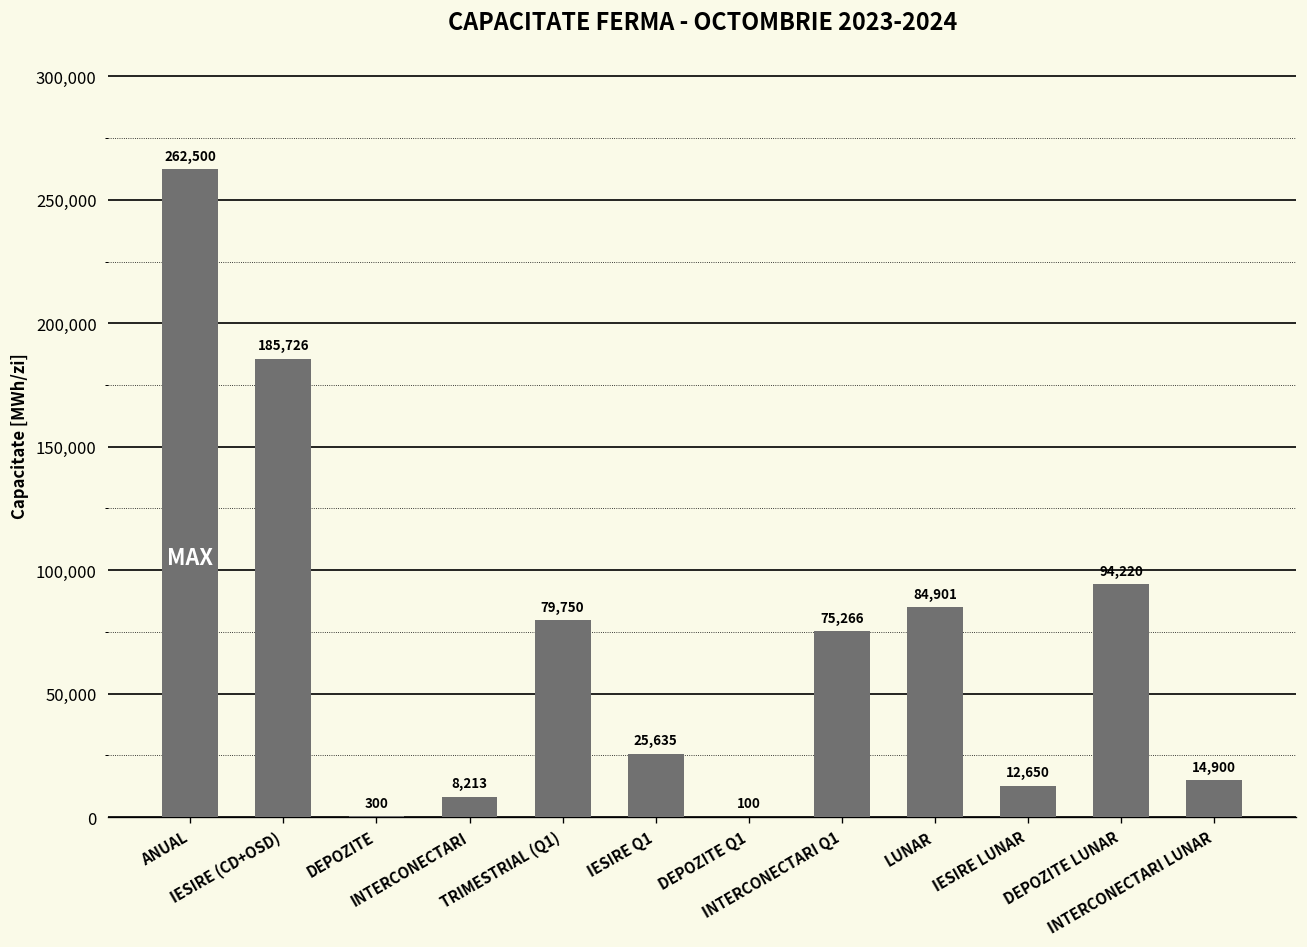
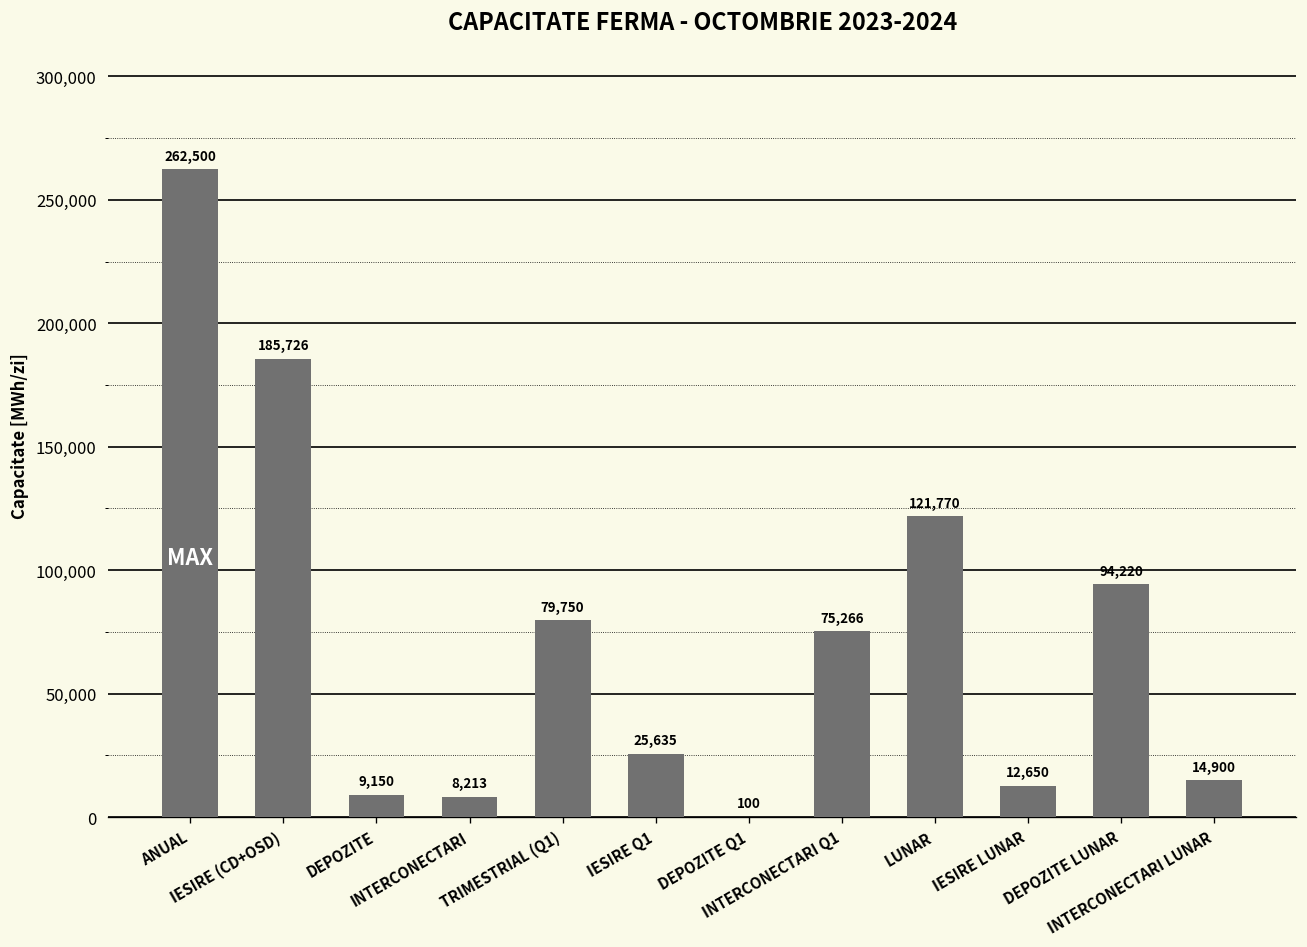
DEPOZITE: 300 -> 9,150
LUNAR: 84,901 -> 121,770
